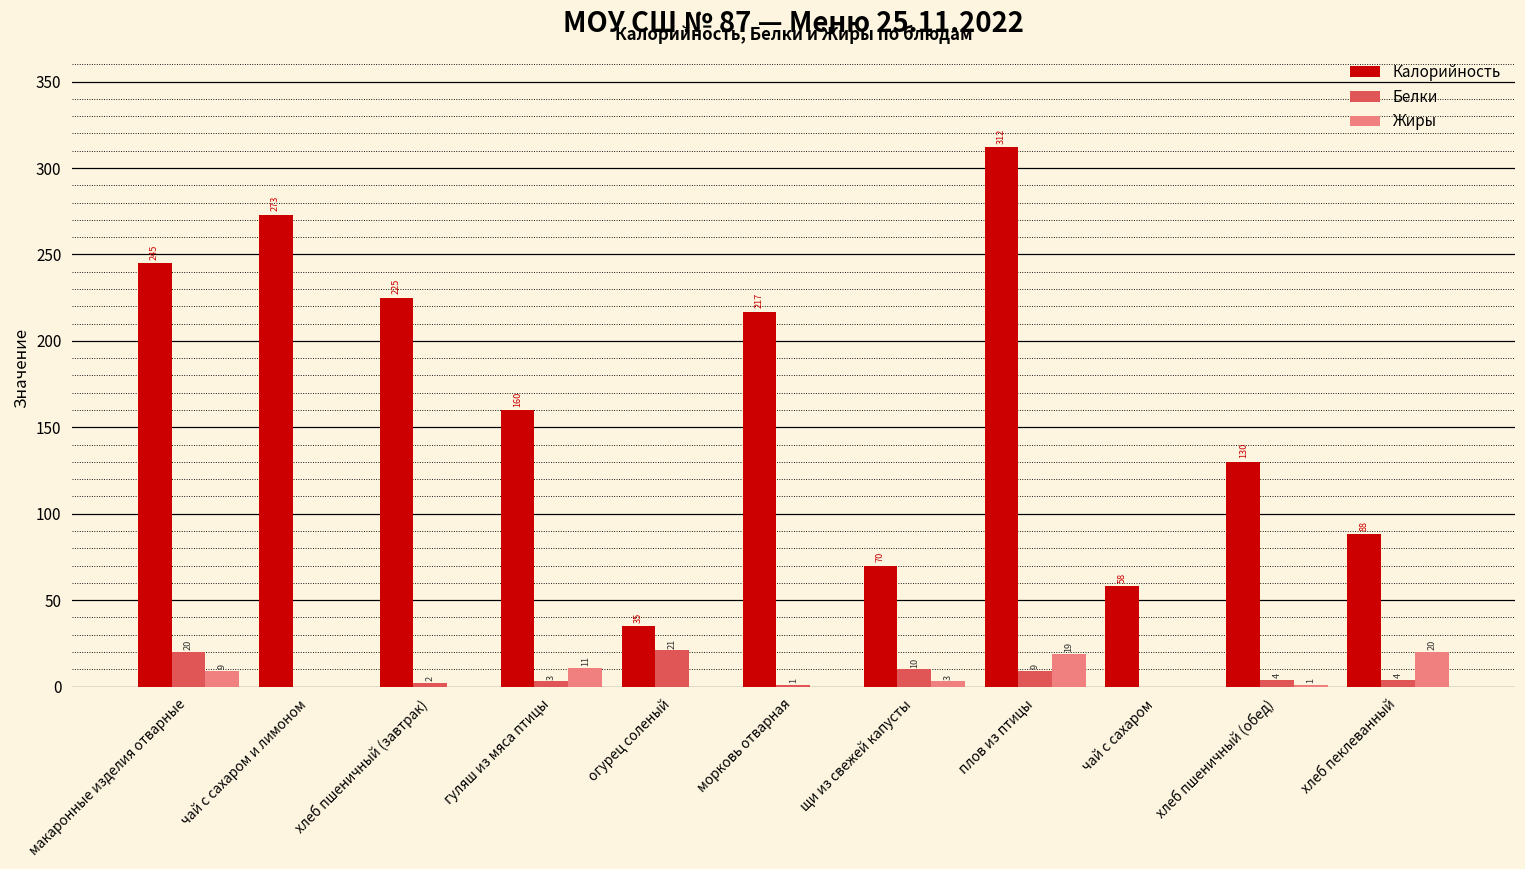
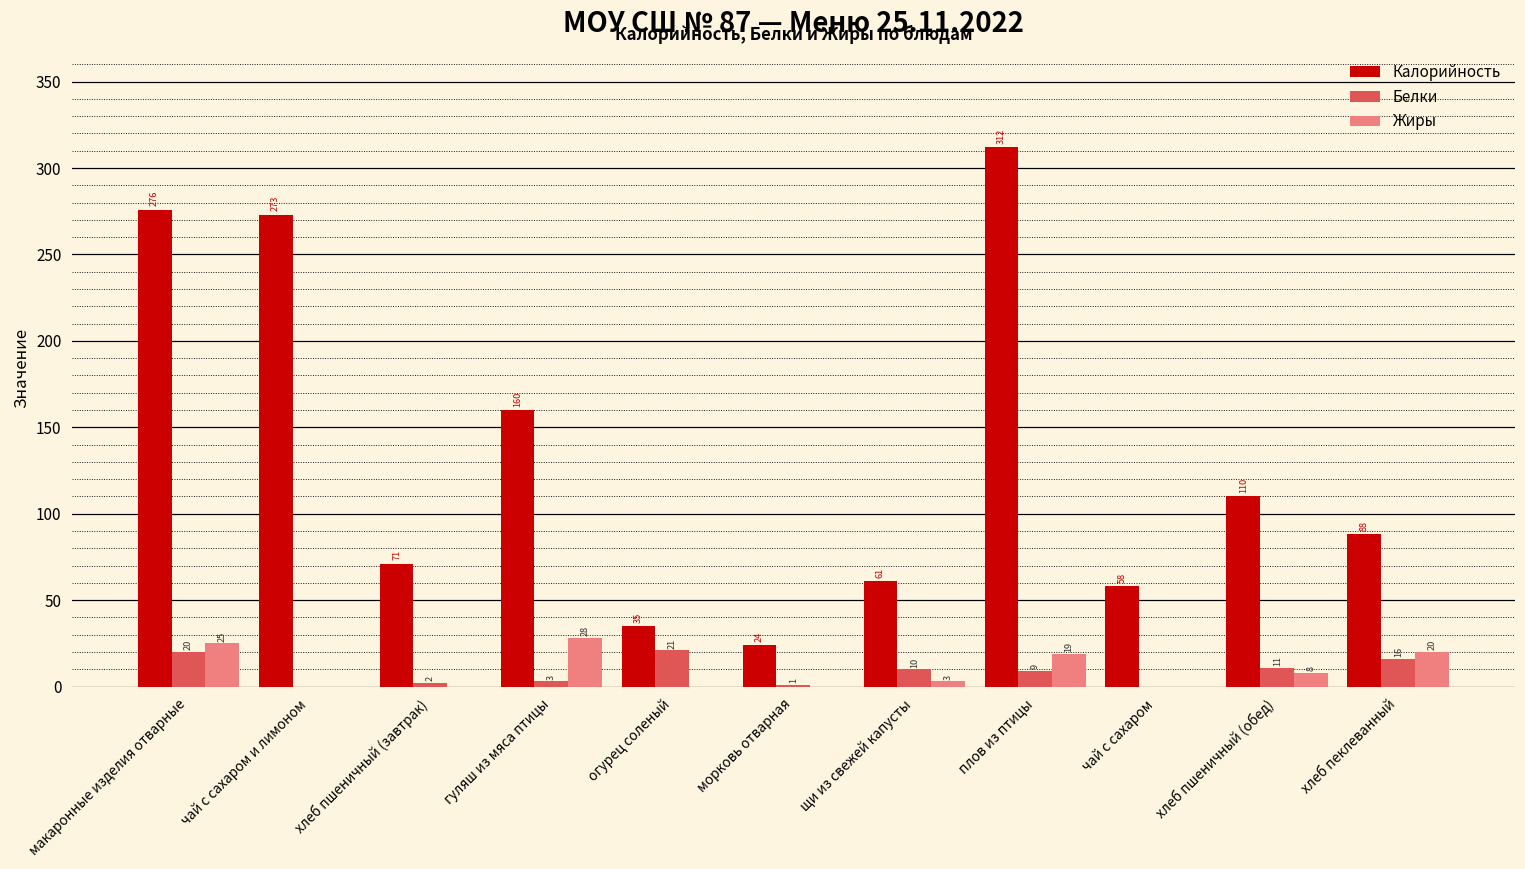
Калорийность, макаронные изделия отварные: 245 -> 276
Жиры, макаронные изделия отварные: 9 -> 25
Калорийность, хлеб пшеничный (завтрак): 225 -> 71
Жиры, гуляш из мяса птицы: 11 -> 28
Калорийность, морковь отварная: 217 -> 24
Калорийность, щи из свежей капусты: 70 -> 61
Калорийность, хлеб пшеничный (обед): 130 -> 110
Белки, хлеб пшеничный (обед): 4 -> 11
Жиры, хлеб пшеничный (обед): 1 -> 8
Белки, хлеб пеклеванный: 4 -> 16
